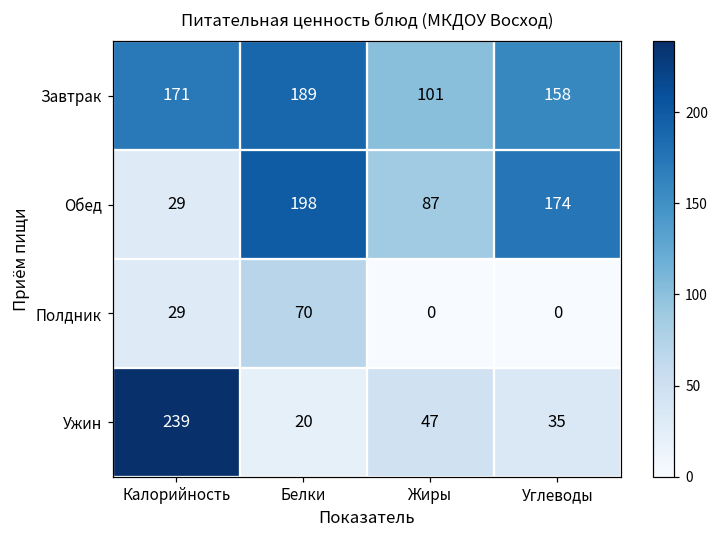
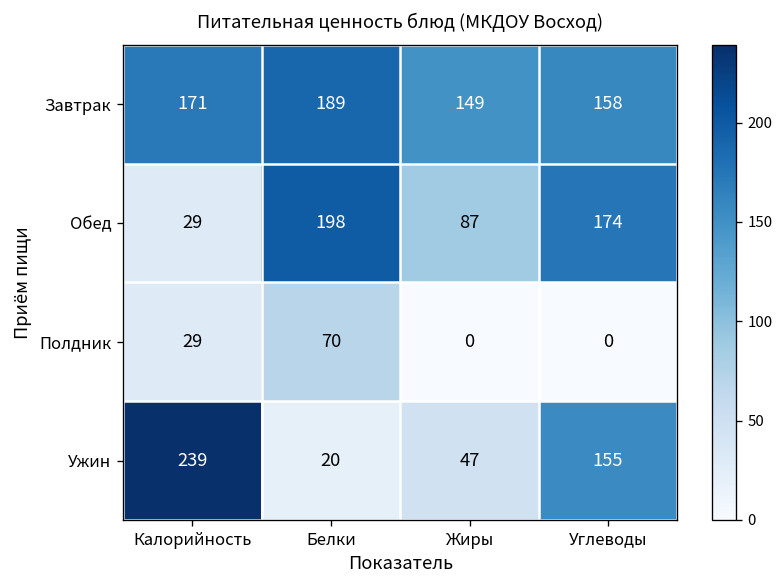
Завтрак, Жиры: 101 -> 149
Ужин, Углеводы: 35 -> 155
